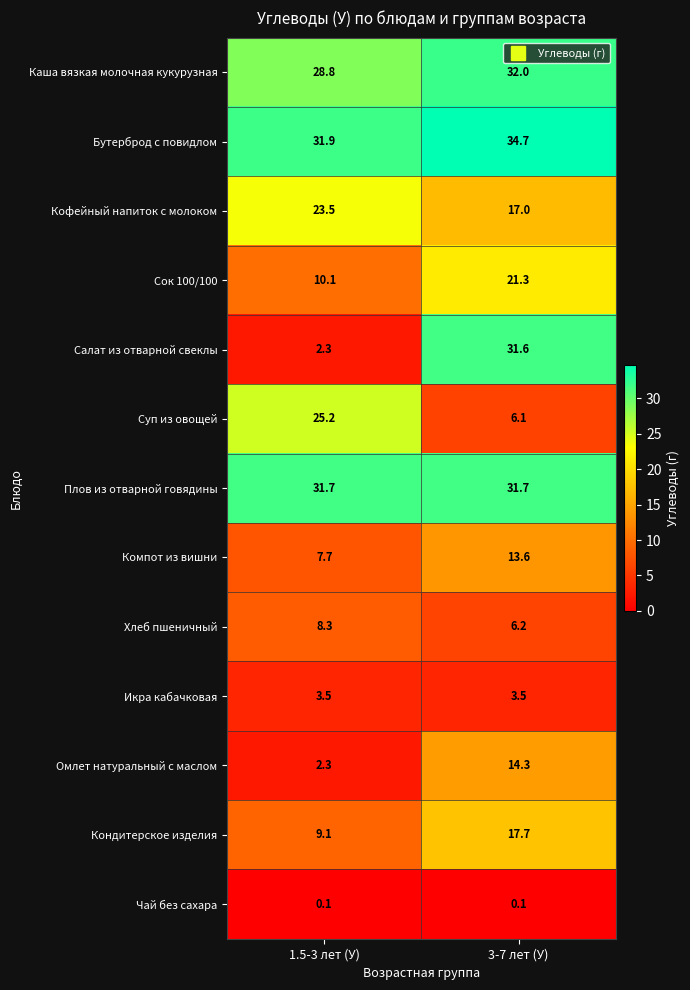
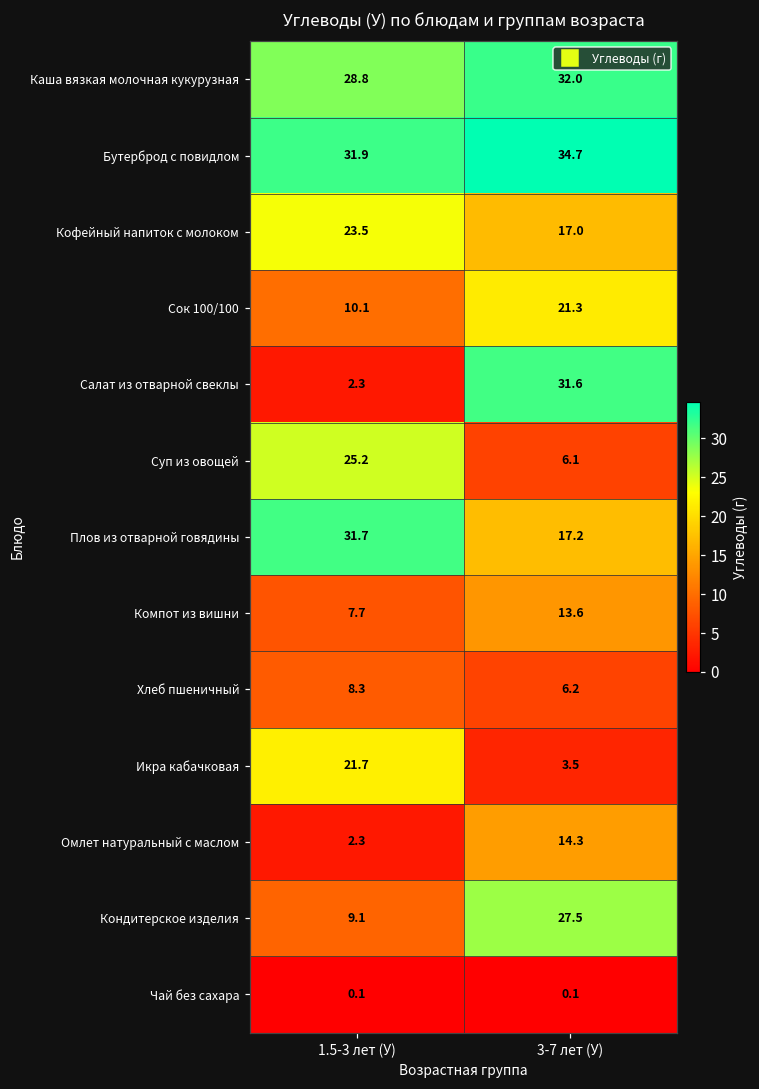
Плов из отварной говядины, 3-7 лет (У): 31.7 -> 17.2
Икра кабачковая, 1.5-3 лет (У): 3.5 -> 21.7
Кондитерское изделия, 3-7 лет (У): 17.7 -> 27.5
